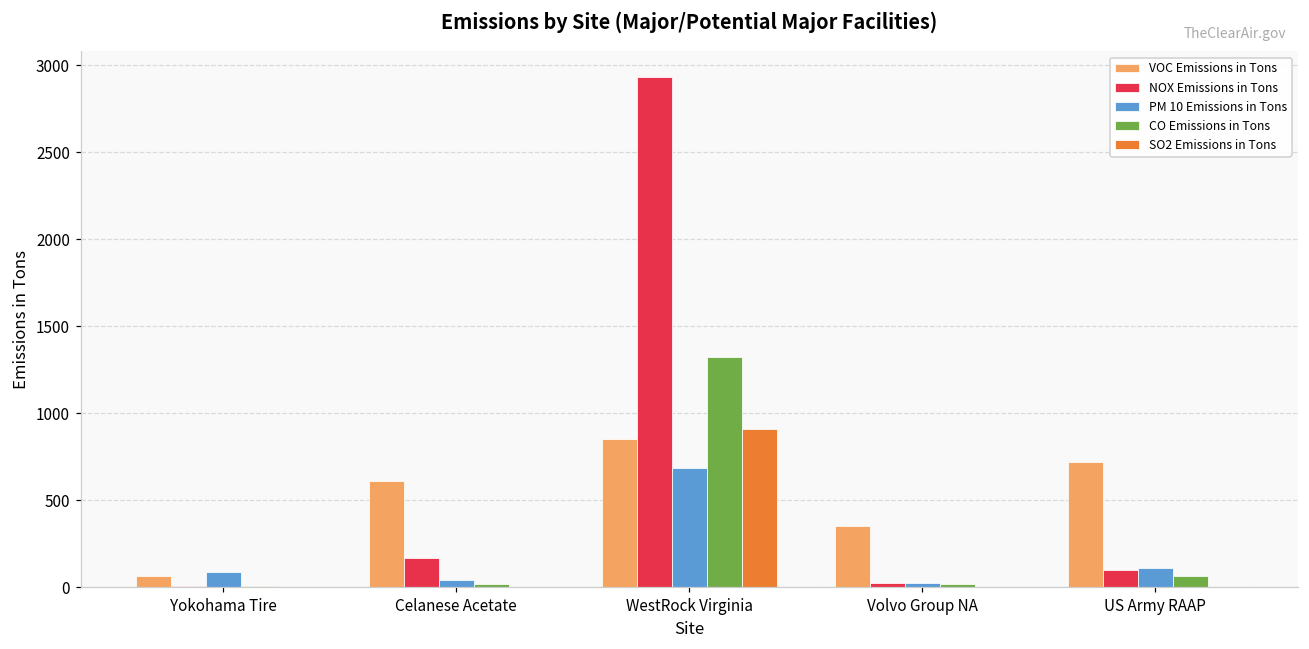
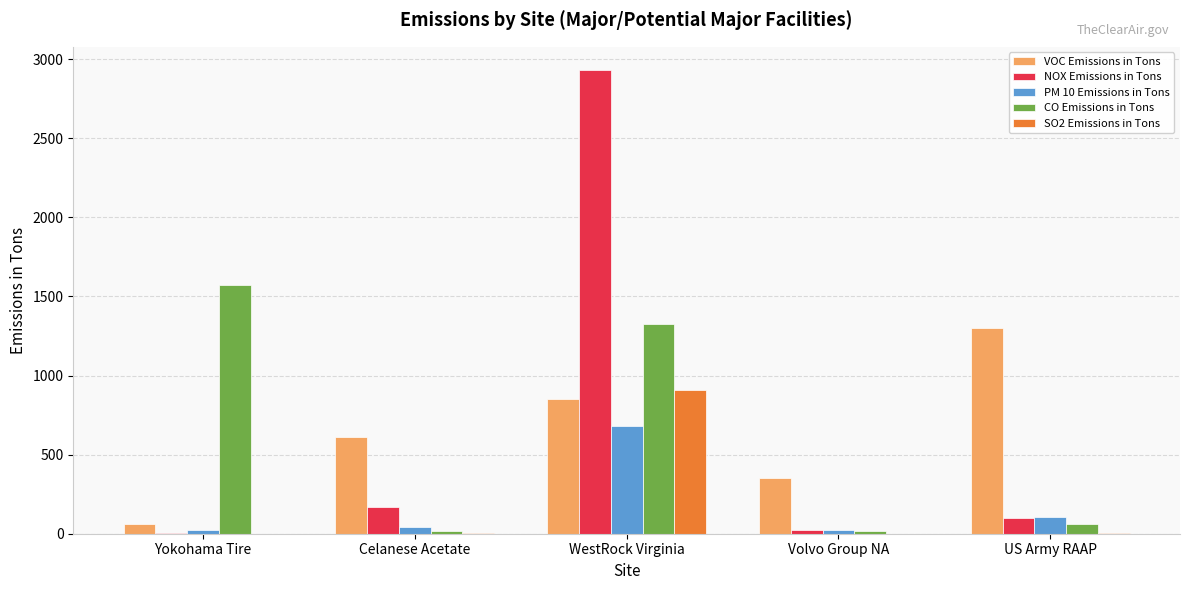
PM 10 Emissions in Tons, Yokohama Tire: 90 -> 20
CO Emissions in Tons, Yokohama Tire: 10 -> 1570
VOC Emissions in Tons, US Army RAAP: 720 -> 1300
